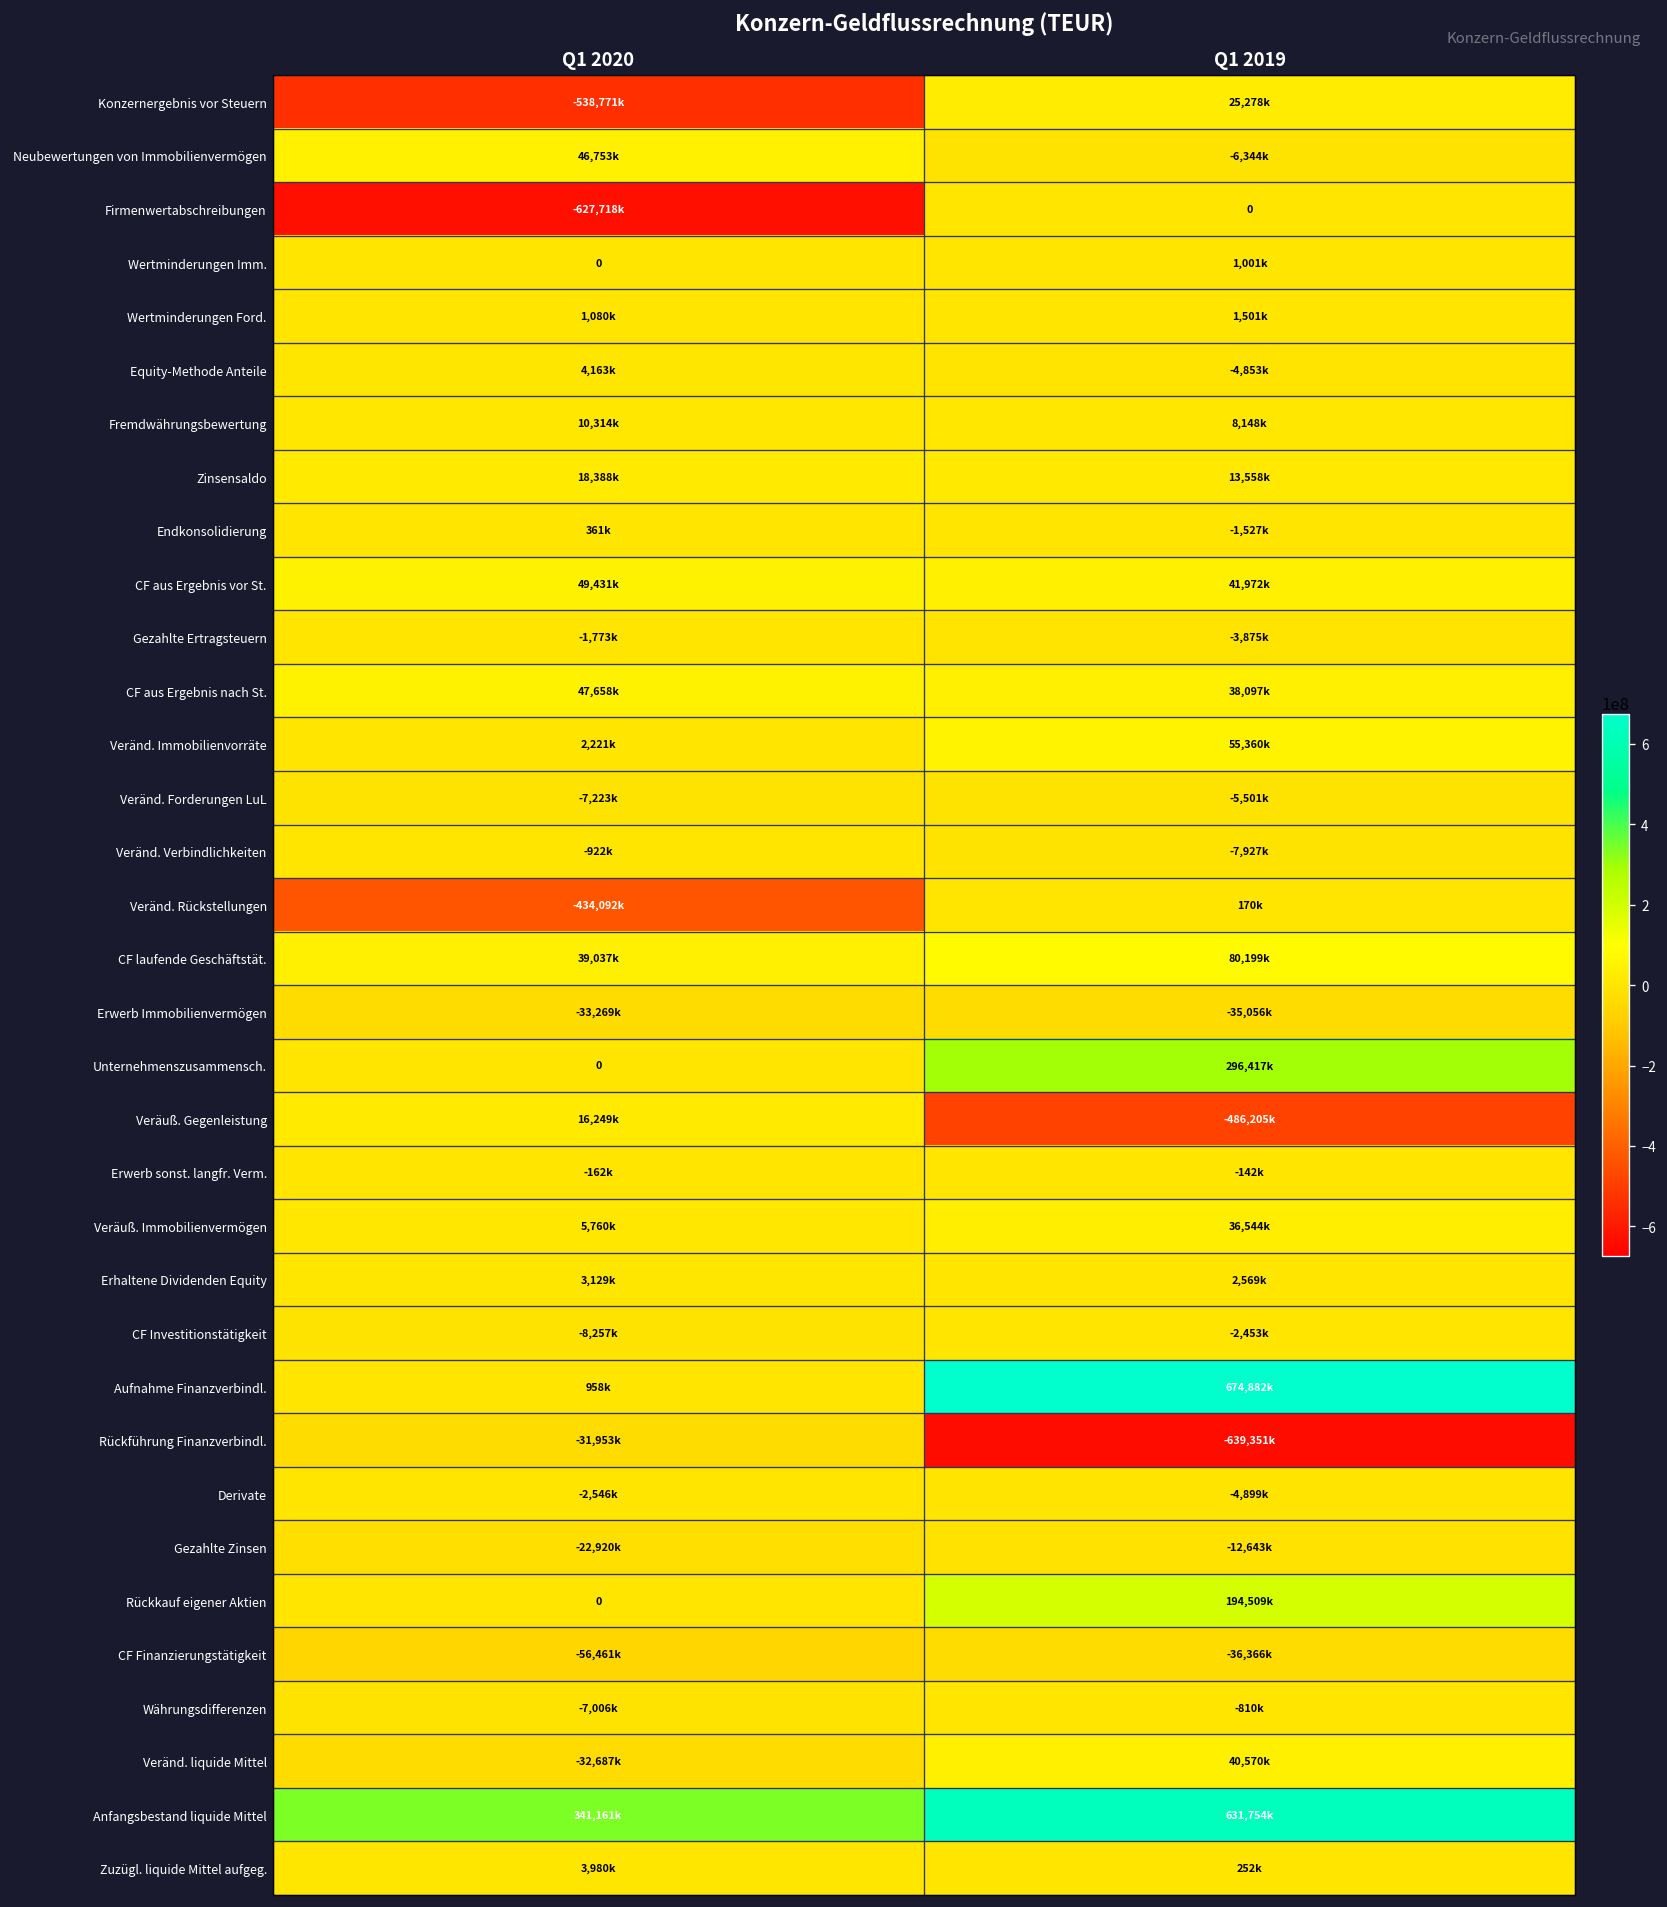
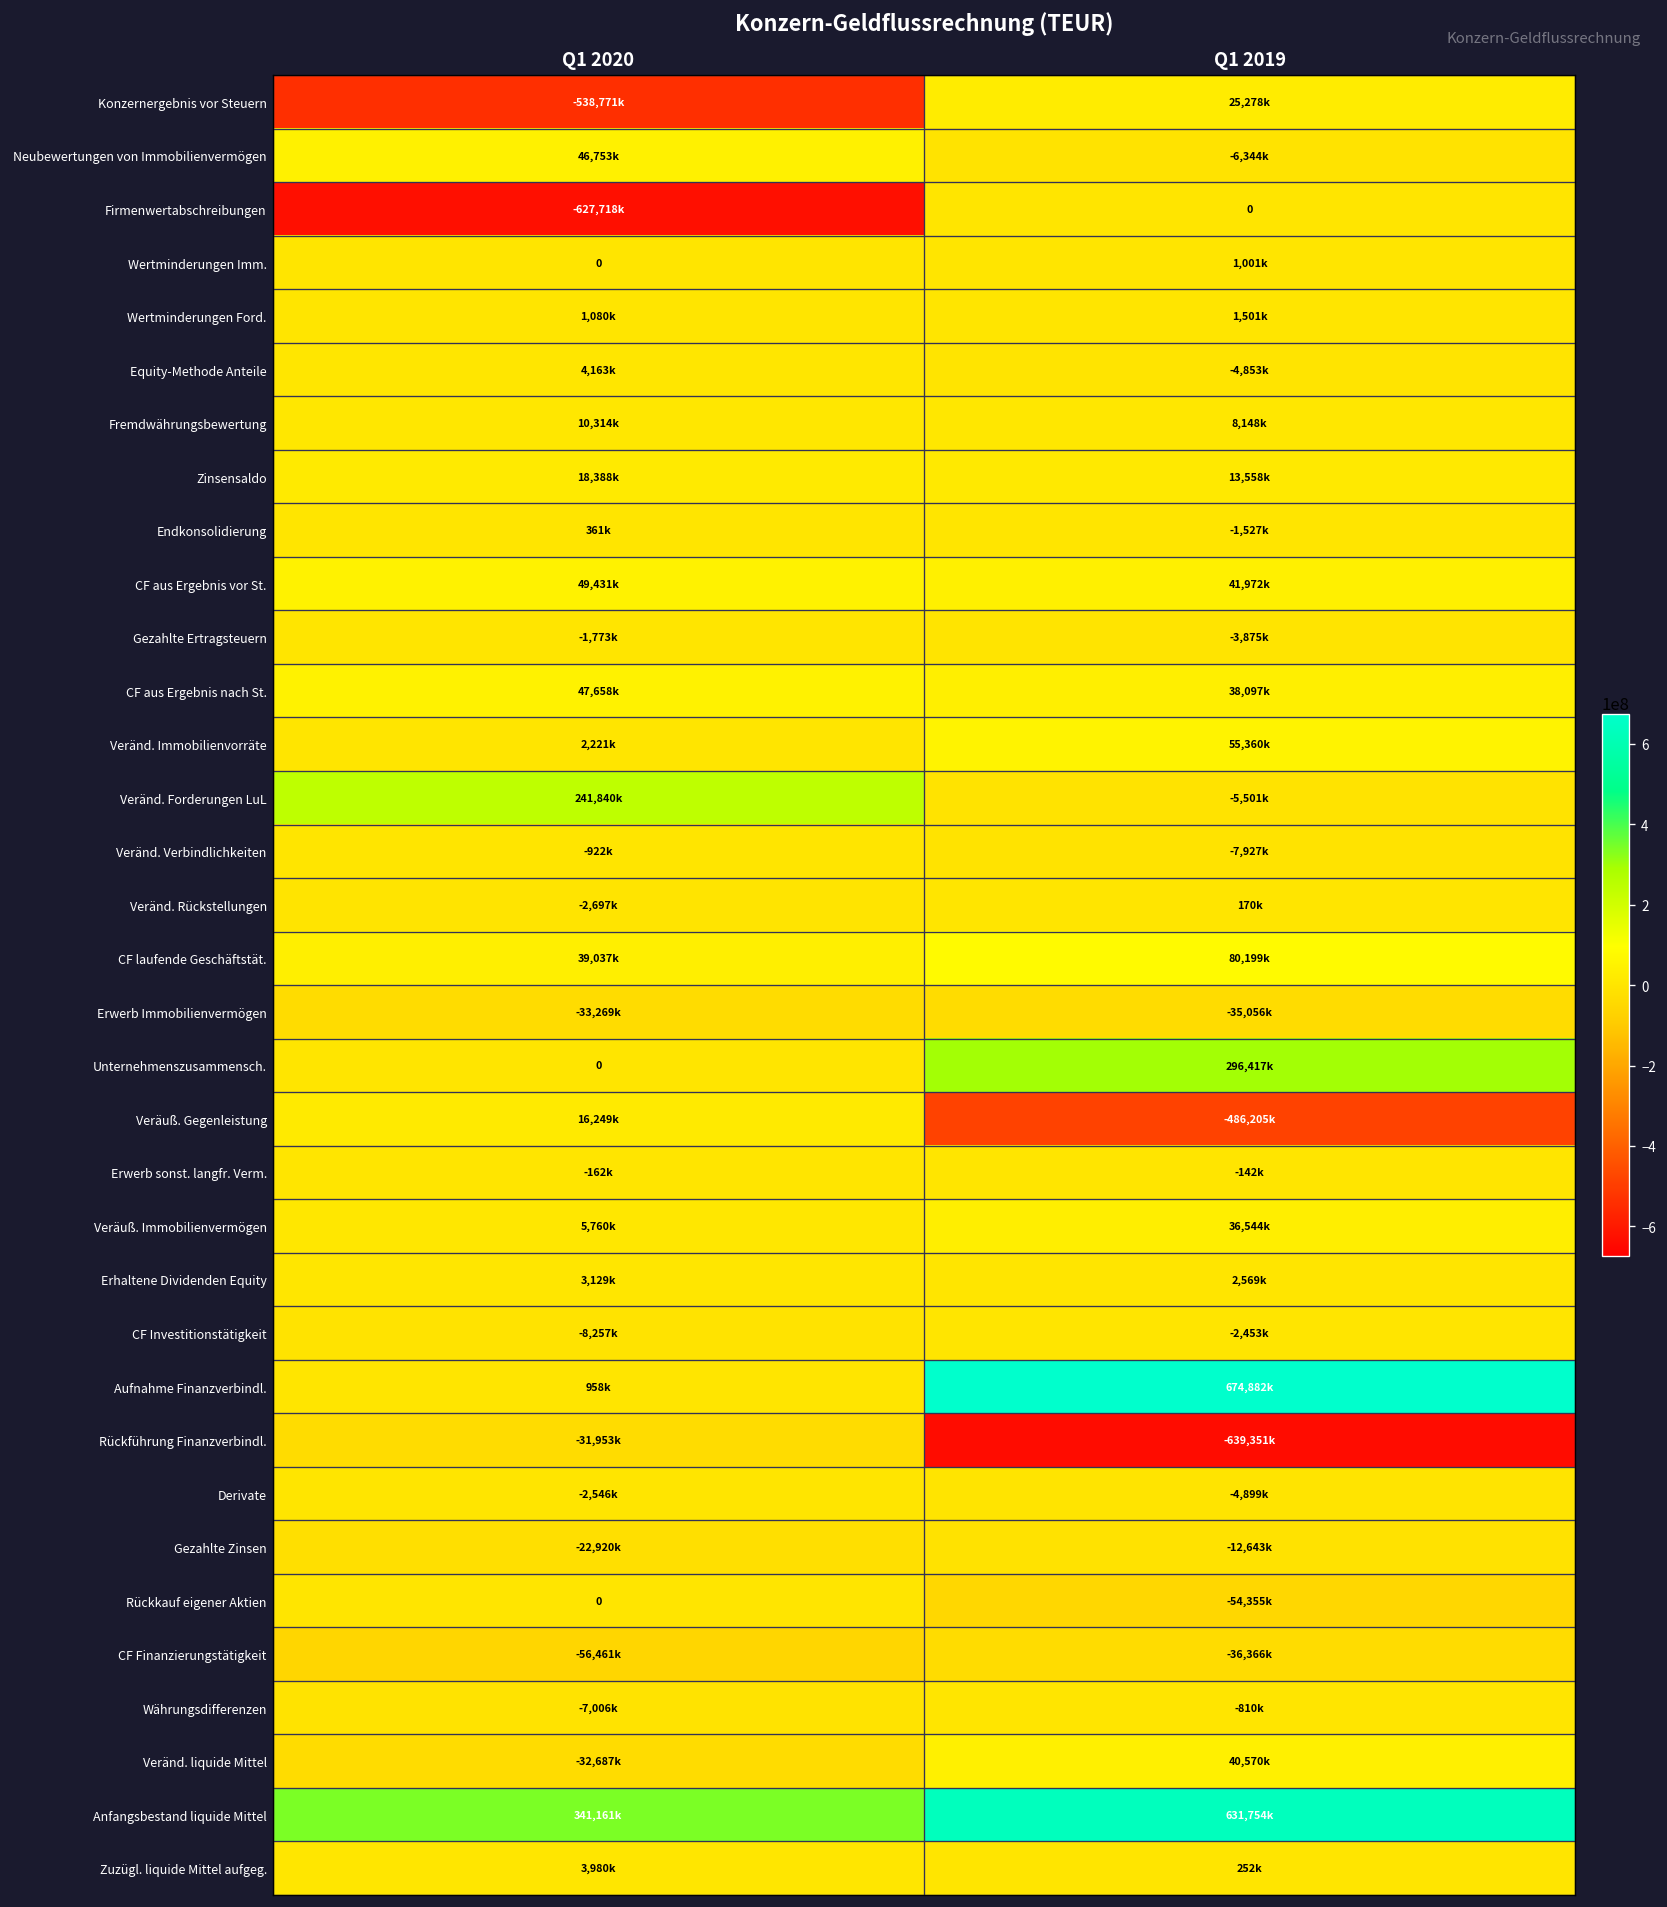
Veränd. Forderungen LuL, Q1 2020: -7,223k -> 241,840k
Veränd. Rückstellungen, Q1 2020: -434,092k -> -2,697k
Rückkauf eigener Aktien, Q1 2019: 194,509k -> -54,355k
